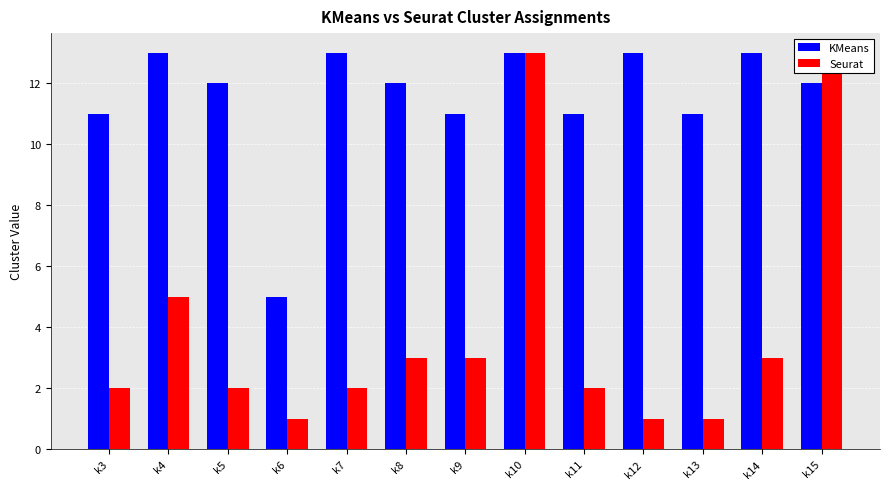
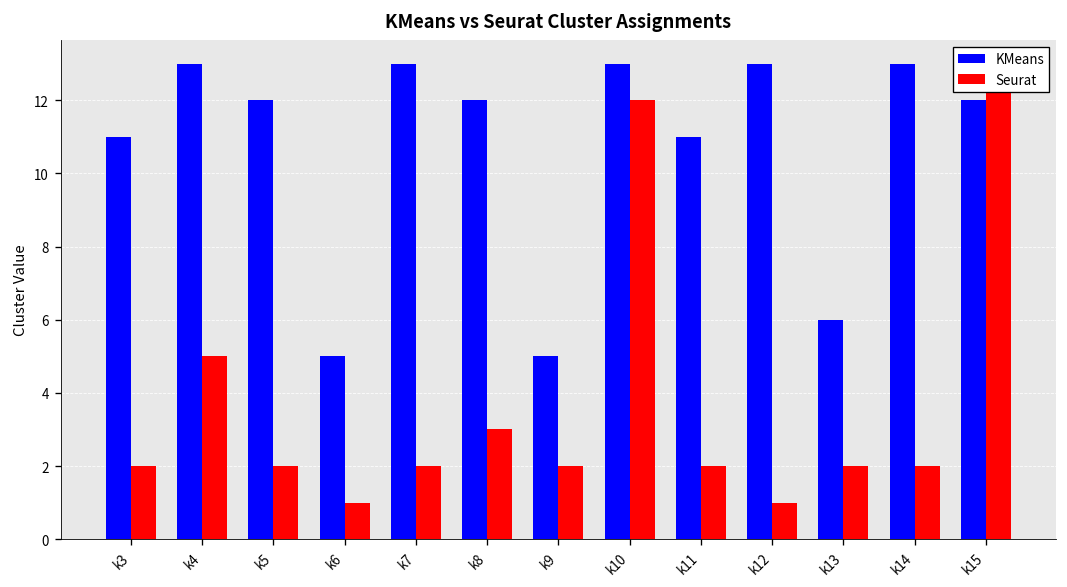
KMeans, k9: 11 -> 5
Seurat, k9: 3 -> 2
Seurat, k10: 13 -> 12
KMeans, k13: 11 -> 6
Seurat, k13: 1 -> 2
Seurat, k14: 3 -> 2
